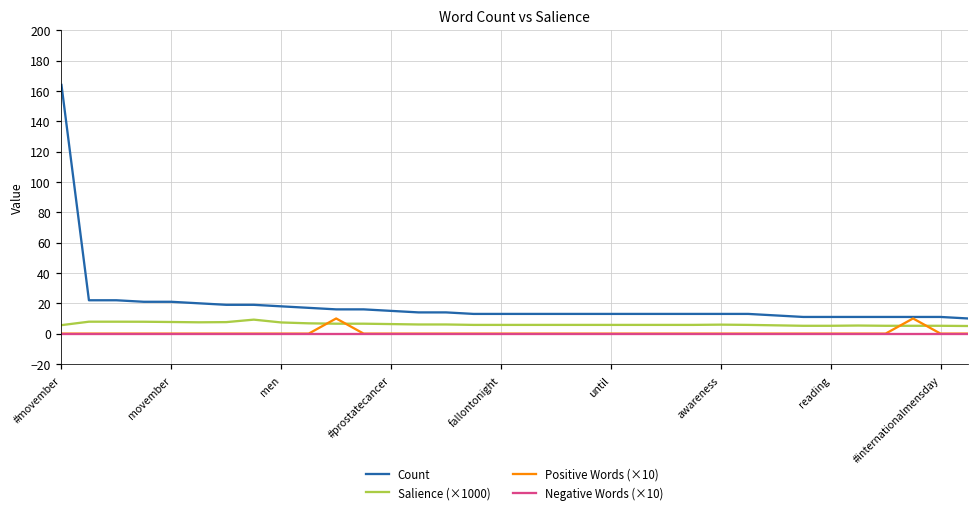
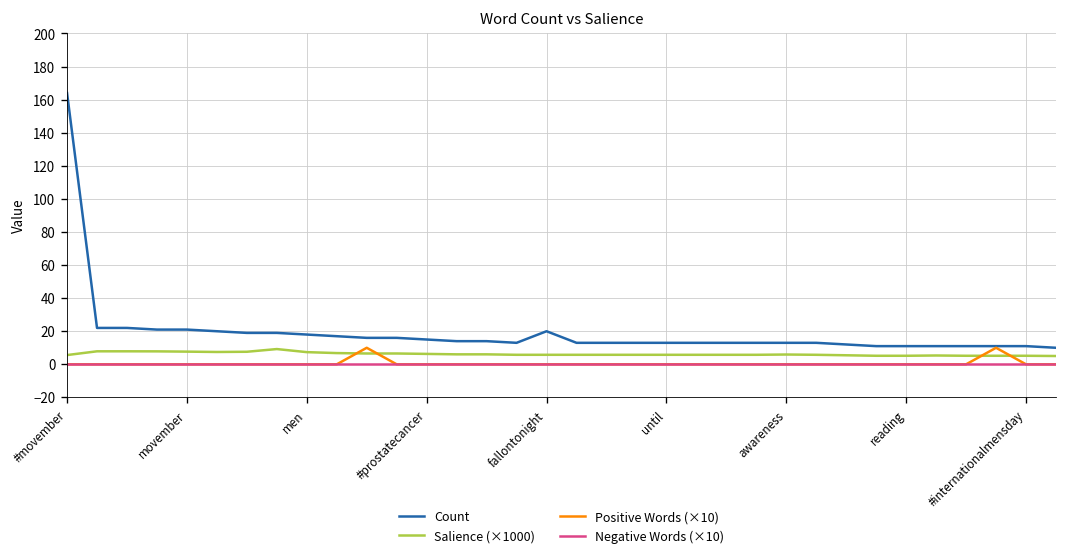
Count, fallontonight: 13 -> 20
